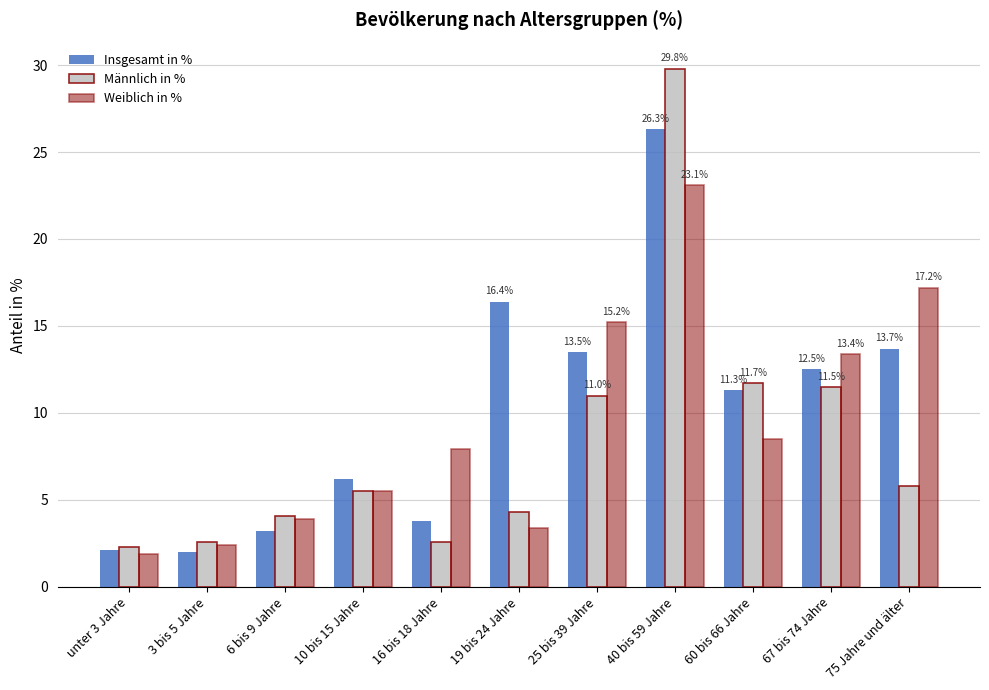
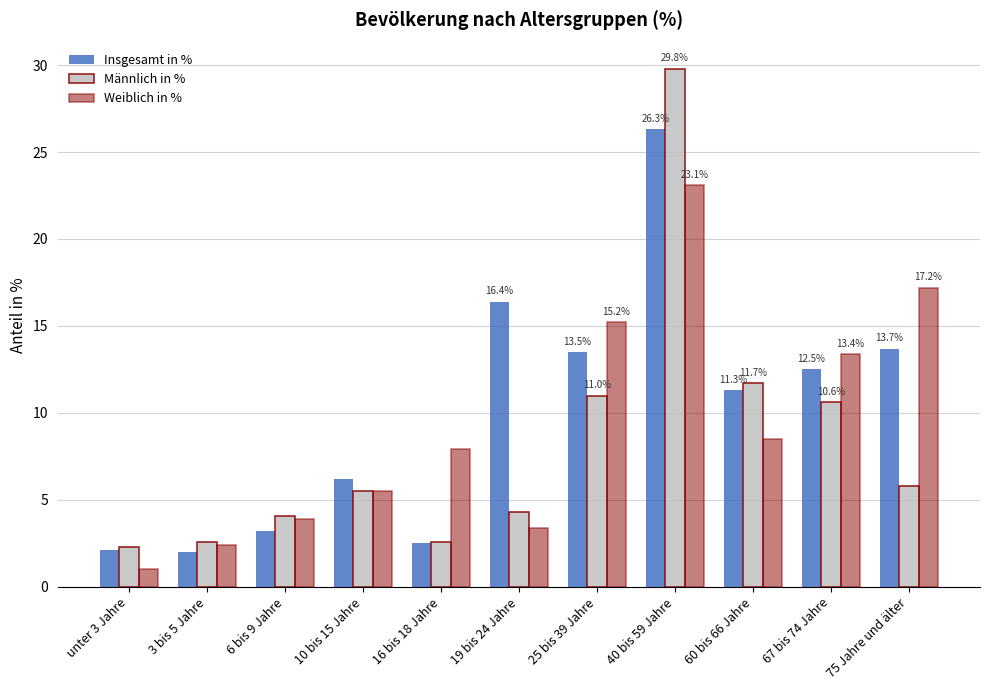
Weiblich in %, unter 3 Jahre: 1.9 -> 1.0
Insgesamt in %, 16 bis 18 Jahre: 3.8 -> 2.5
Männlich in %, 67 bis 74 Jahre: 11.5% -> 10.6%
